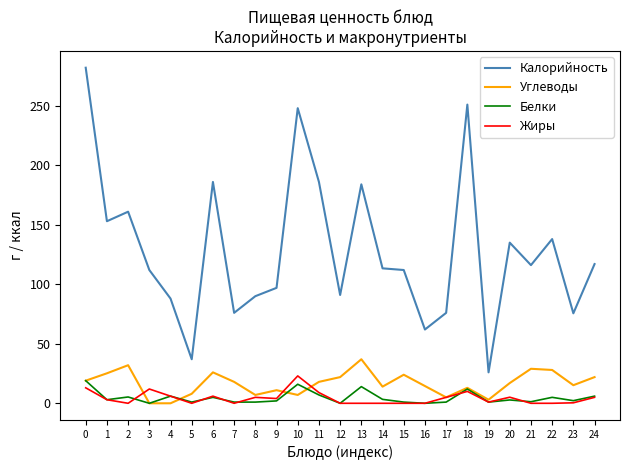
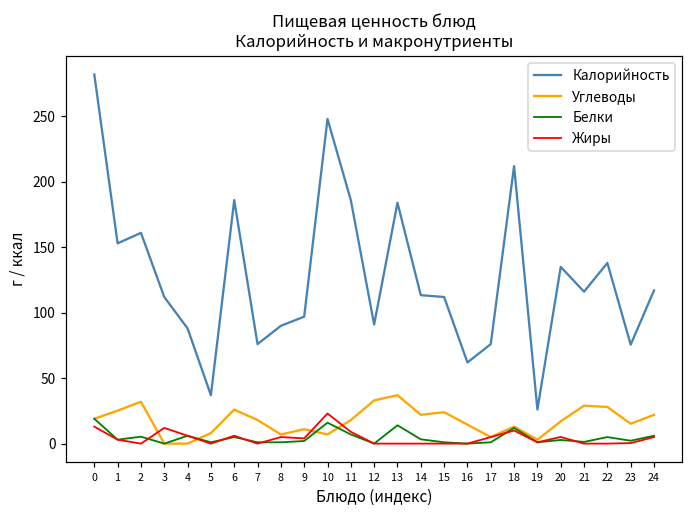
Углеводы, 12: 22 -> 33
Углеводы, 14: 14 -> 22
Калорийность, 18: 251 -> 212
